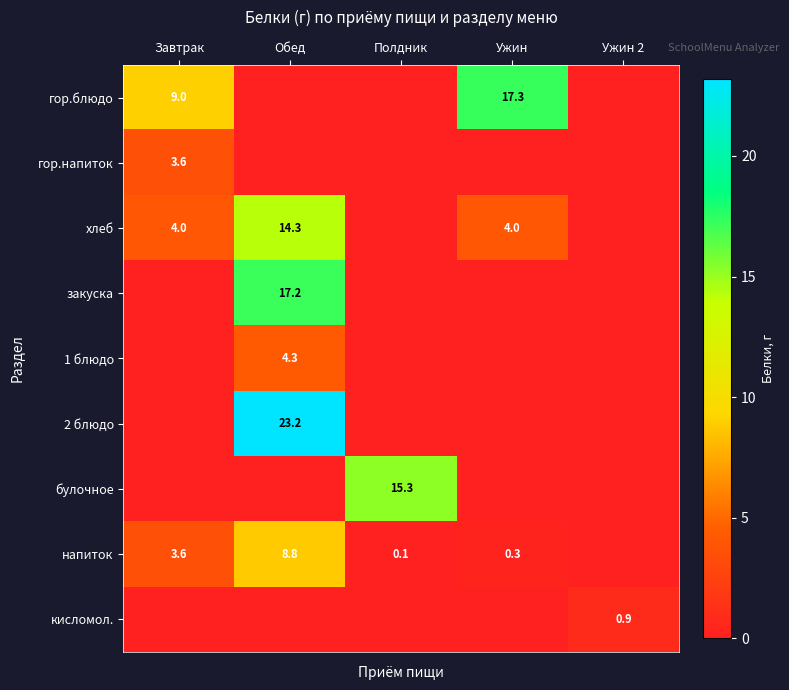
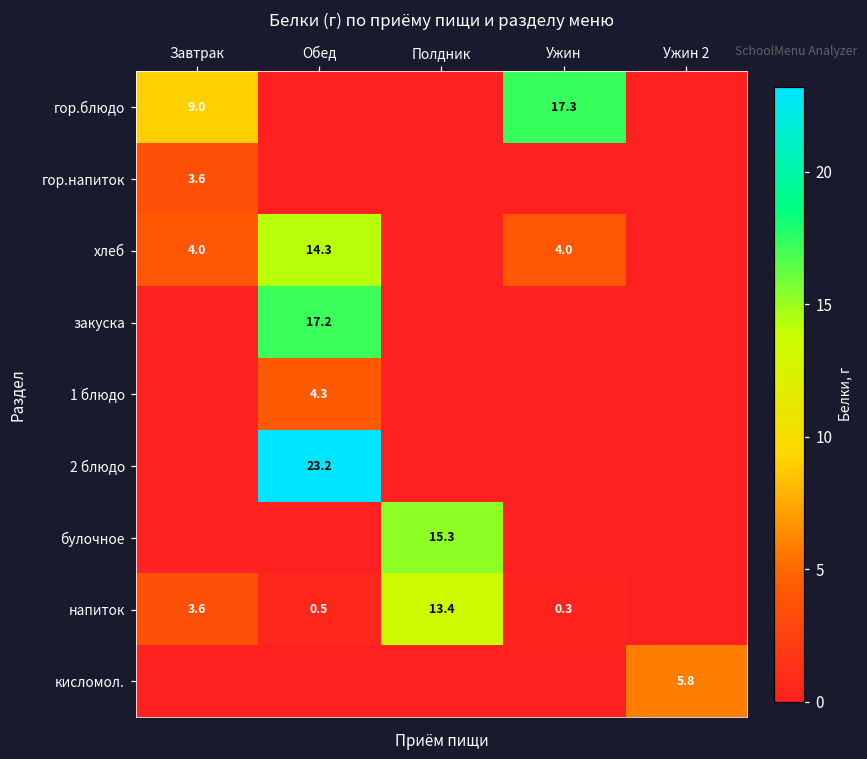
напиток, Обед: 8.8 -> 0.5
напиток, Полдник: 0.1 -> 13.4
кисломол., Ужин 2: 0.9 -> 5.8
